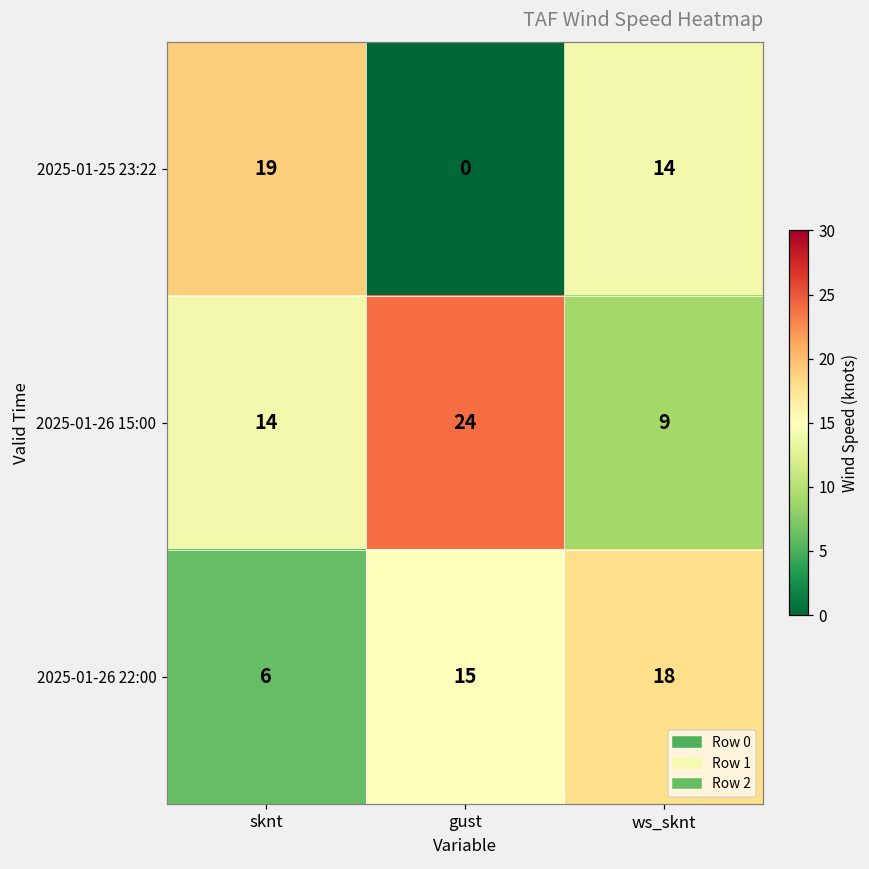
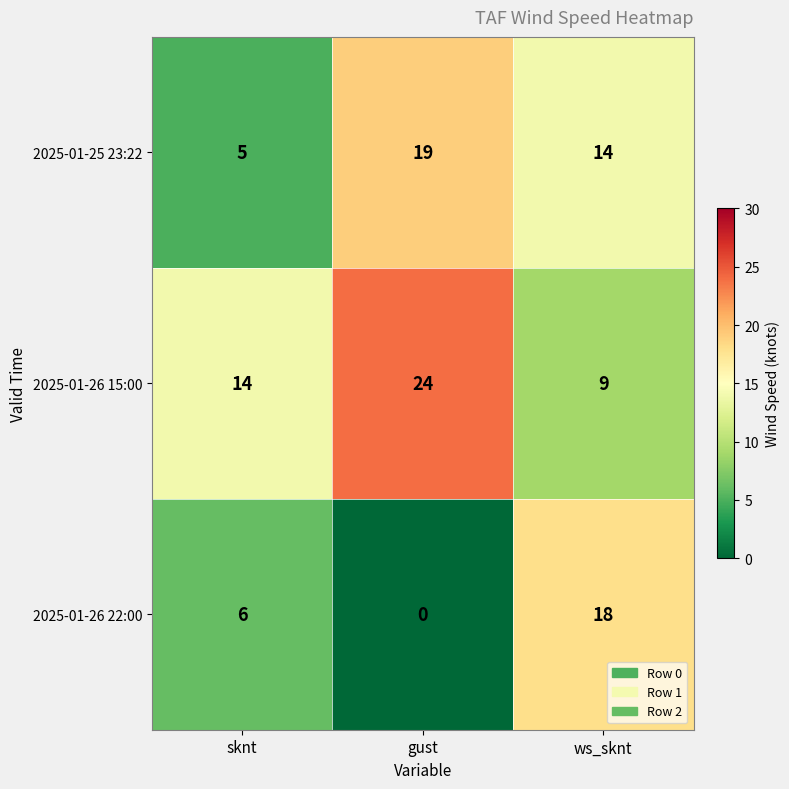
2025-01-25 23:22, sknt: 19 -> 5
2025-01-25 23:22, gust: 0 -> 19
2025-01-26 22:00, gust: 15 -> 0
